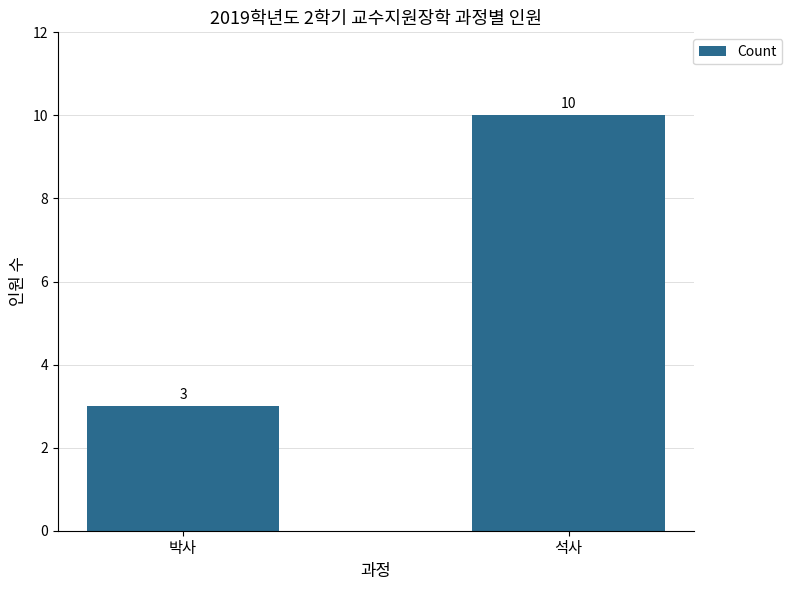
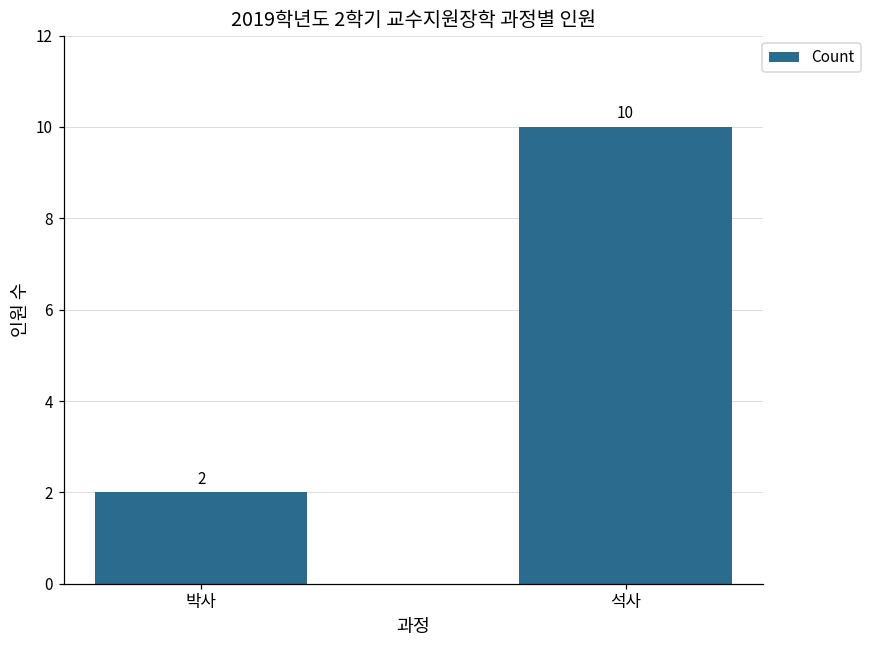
박사: 3 -> 2
